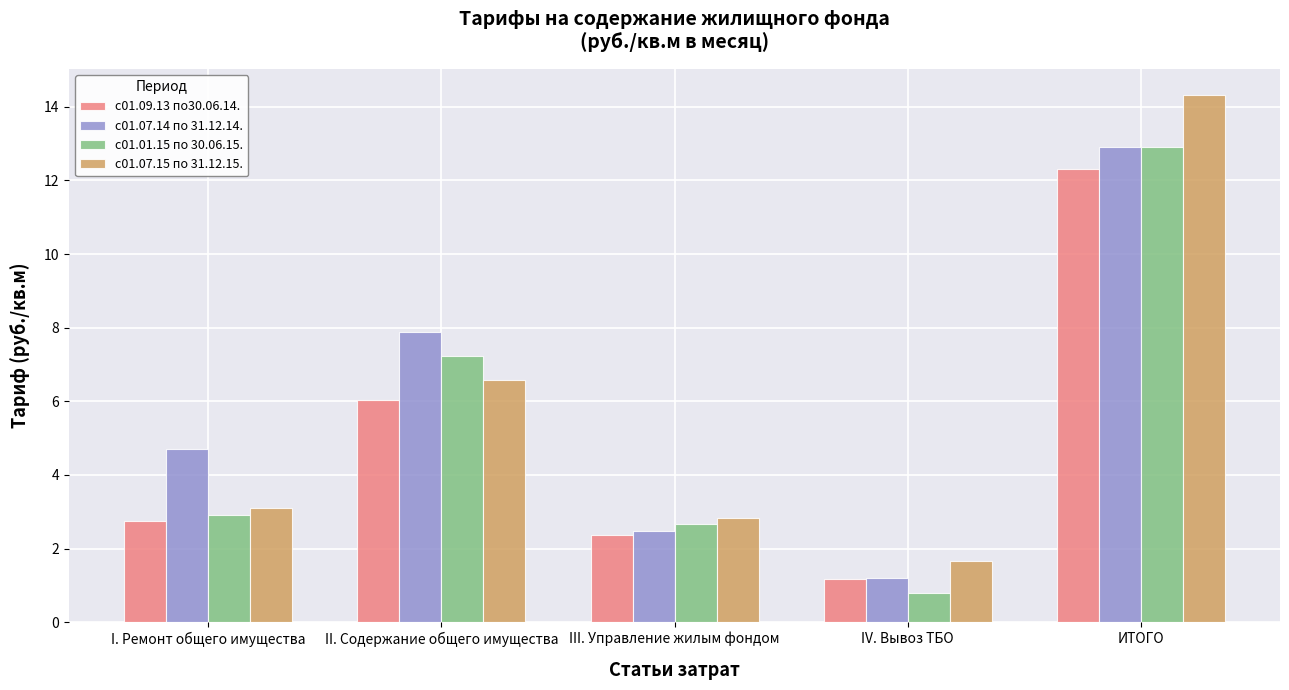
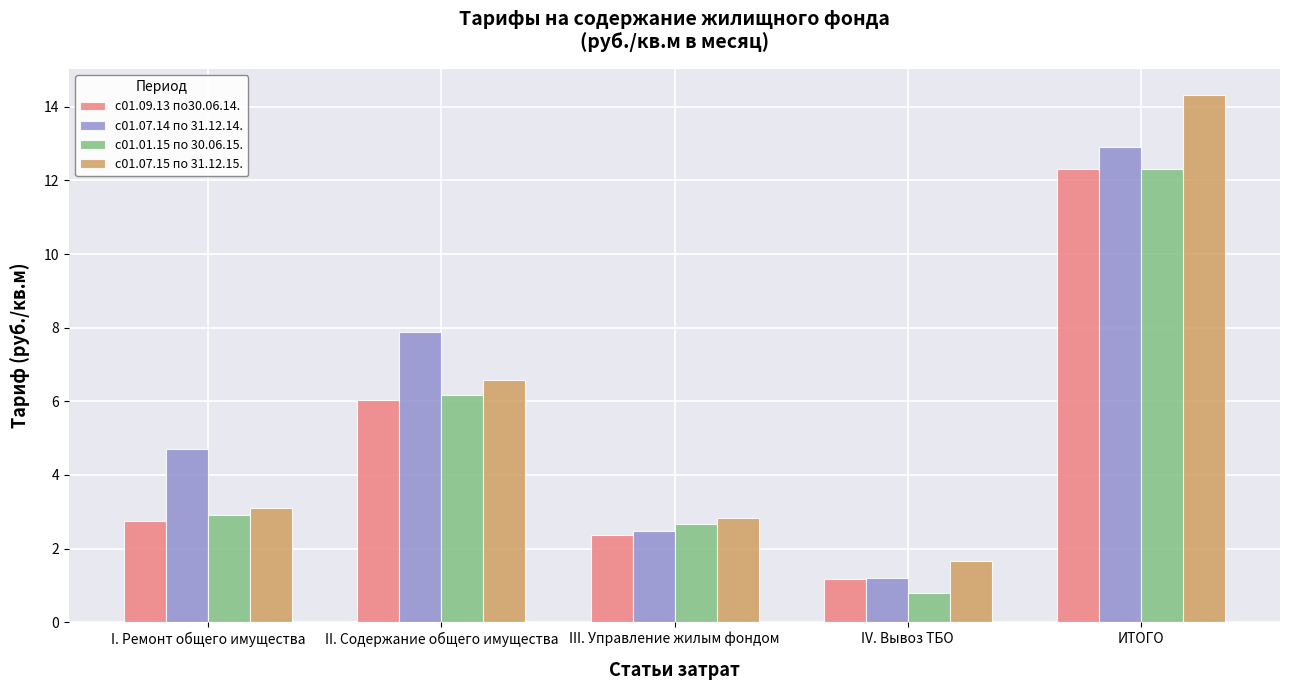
с01.01.15 по 30.06.15., II. Содержание общего имущества: 7.2 -> 6.2
с01.01.15 по 30.06.15., ИТОГО: 12.9 -> 12.3
